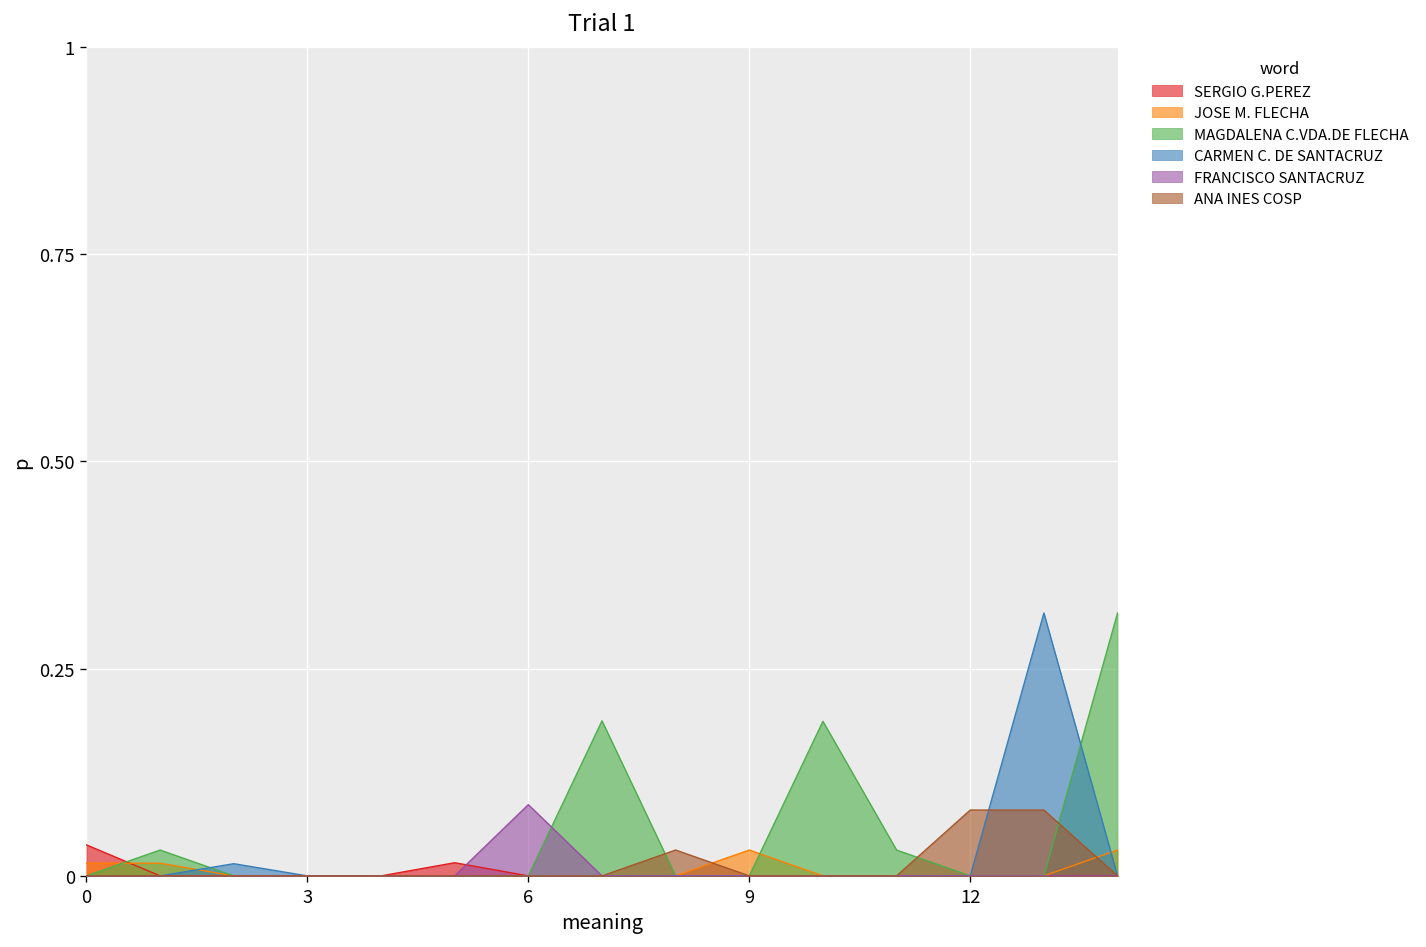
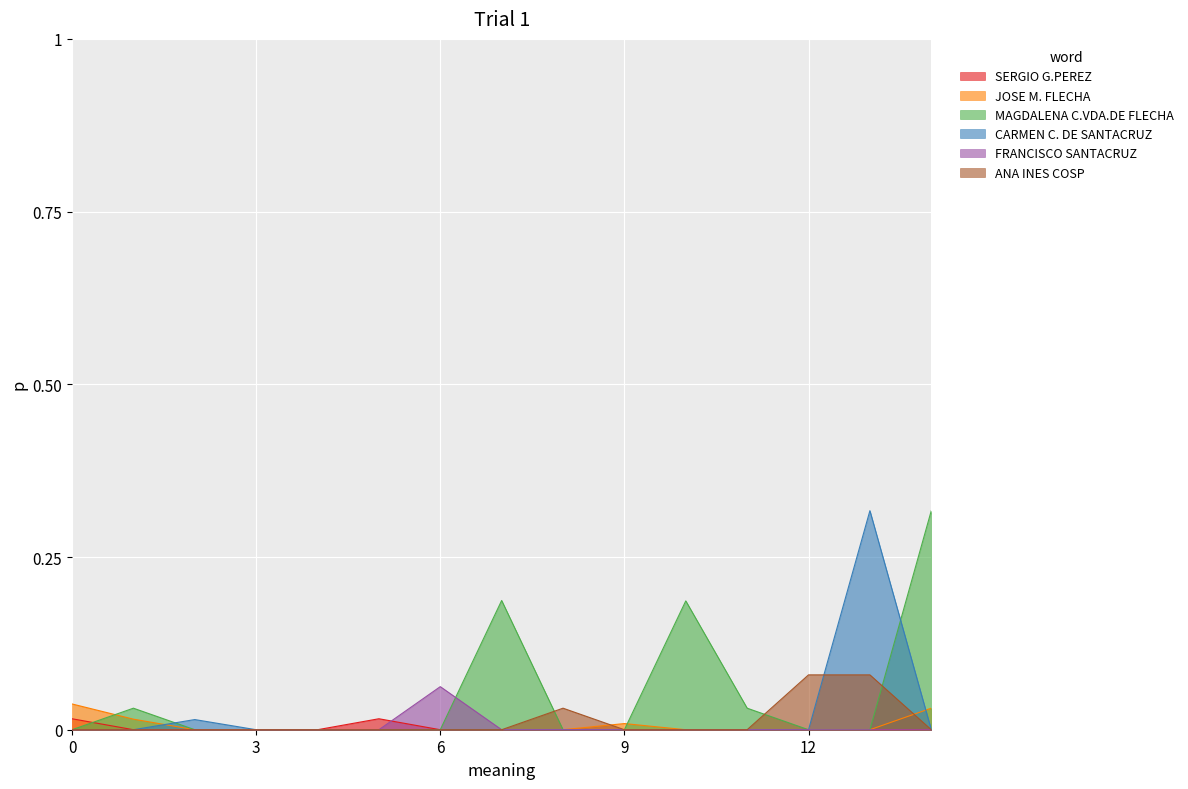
SERGIO G.PEREZ, 0: 0.04 -> 0.02
JOSE M. FLECHA, 0: 0.02 -> 0.04
FRANCISCO SANTACRUZ, 6: 0.09 -> 0.06
JOSE M. FLECHA, 9: 0.03 -> 0.01
